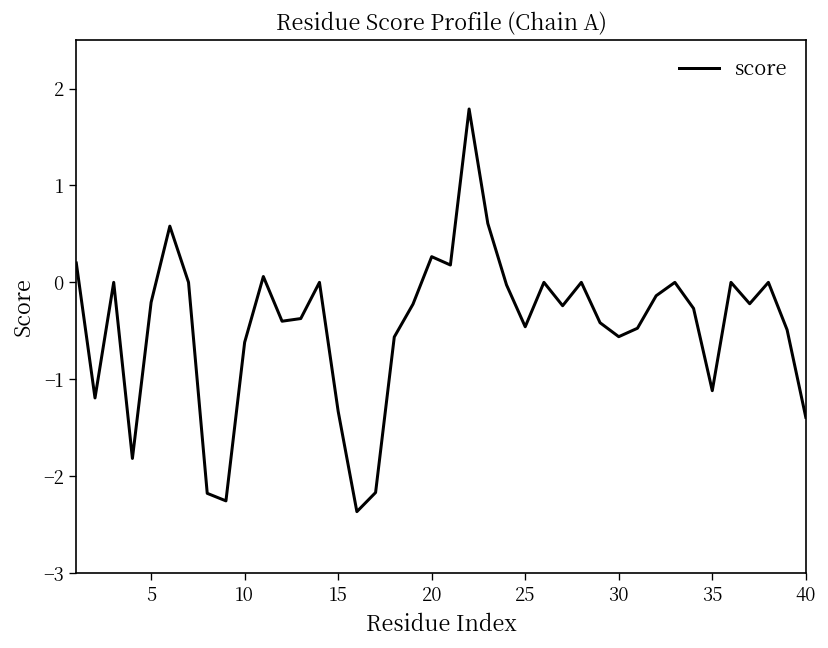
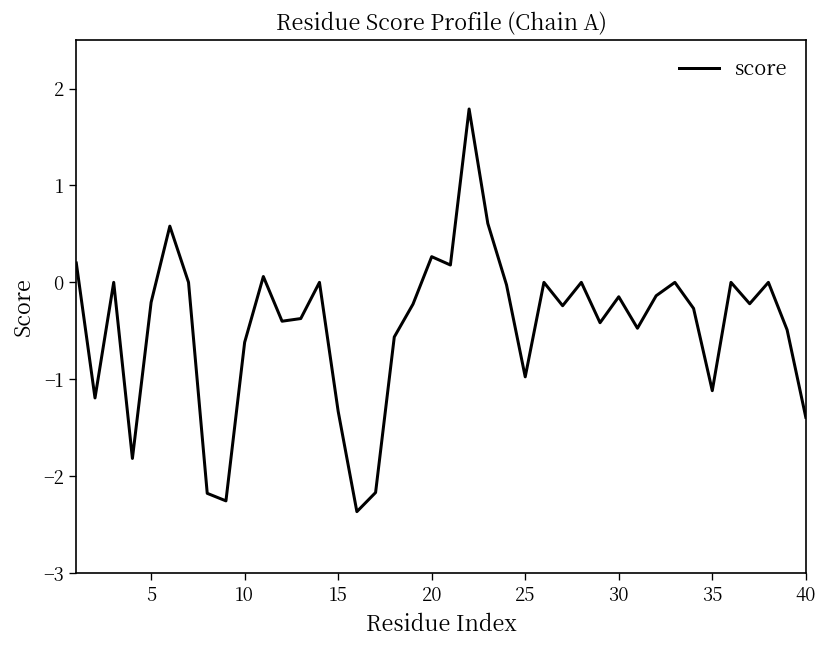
25: -0.5 -> -1.0
30: -0.6 -> -0.1
